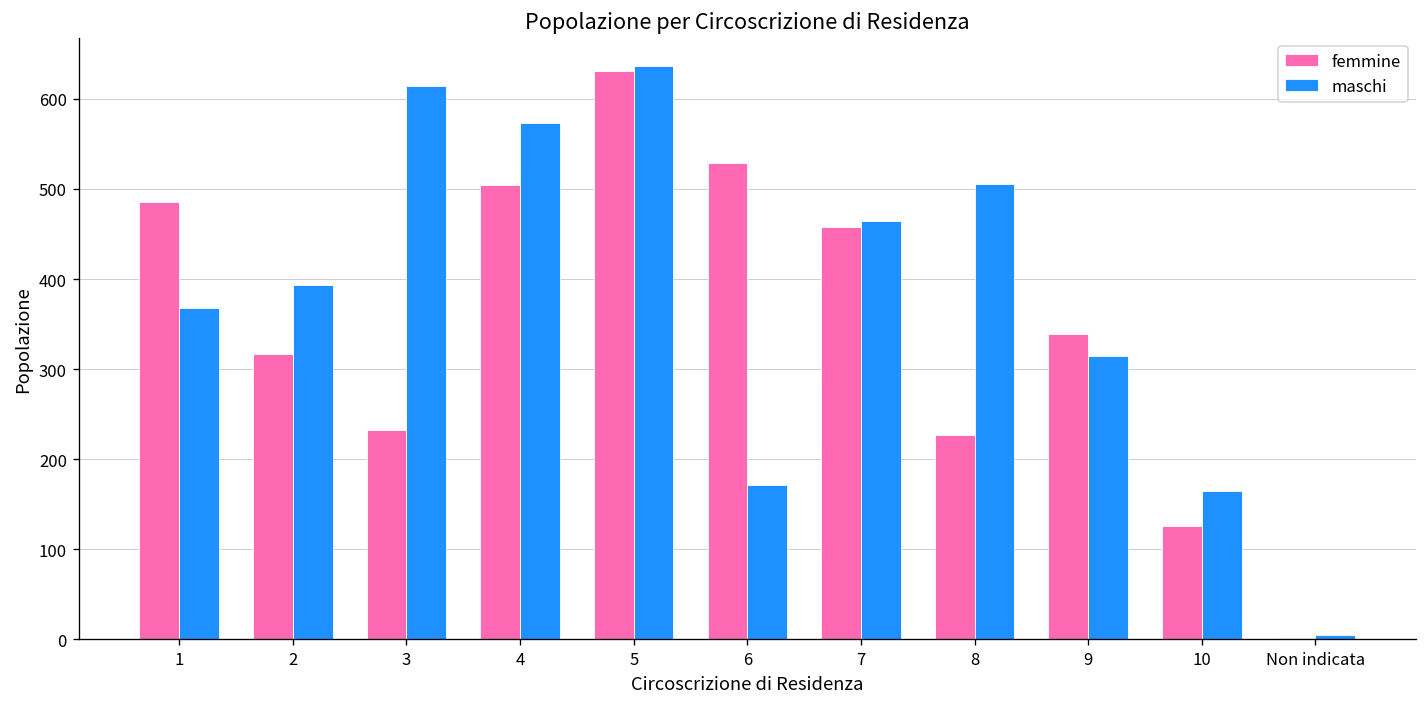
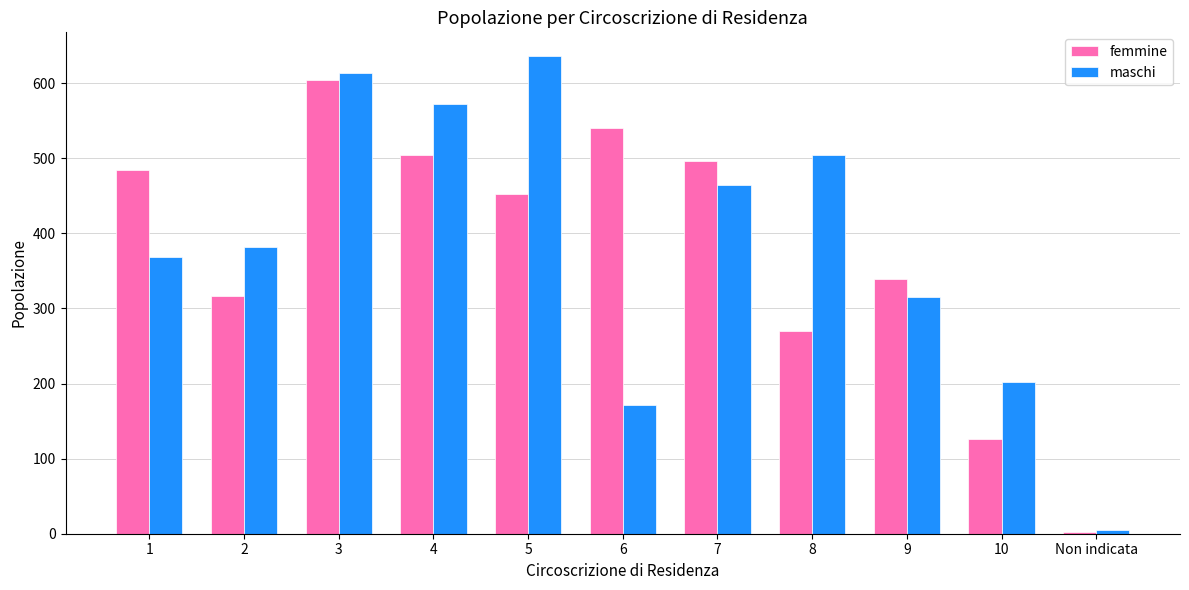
maschi, 2: 390 -> 380
femmine, 3: 230 -> 600
femmine, 5: 630 -> 450
femmine, 6: 530 -> 540
femmine, 7: 460 -> 500
femmine, 8: 230 -> 270
maschi, 10: 170 -> 200
